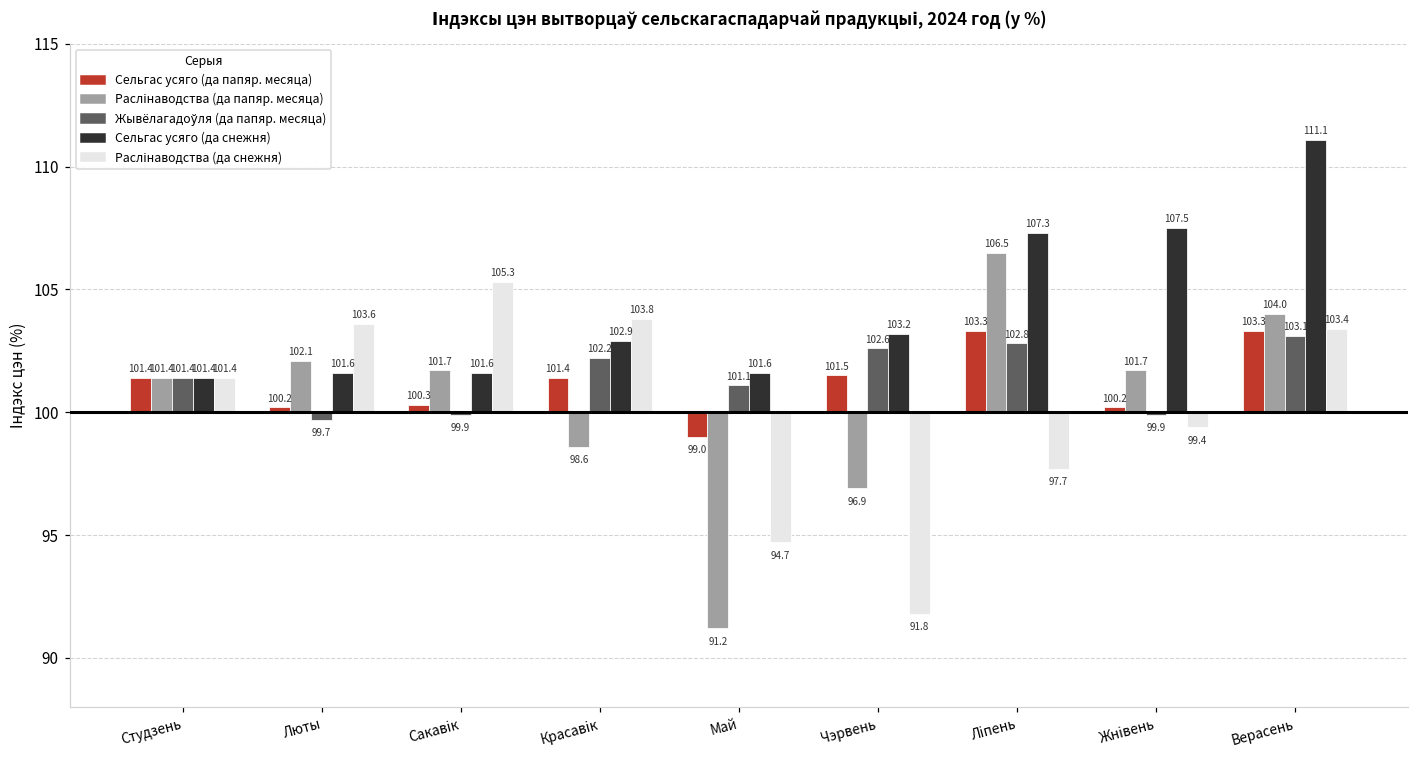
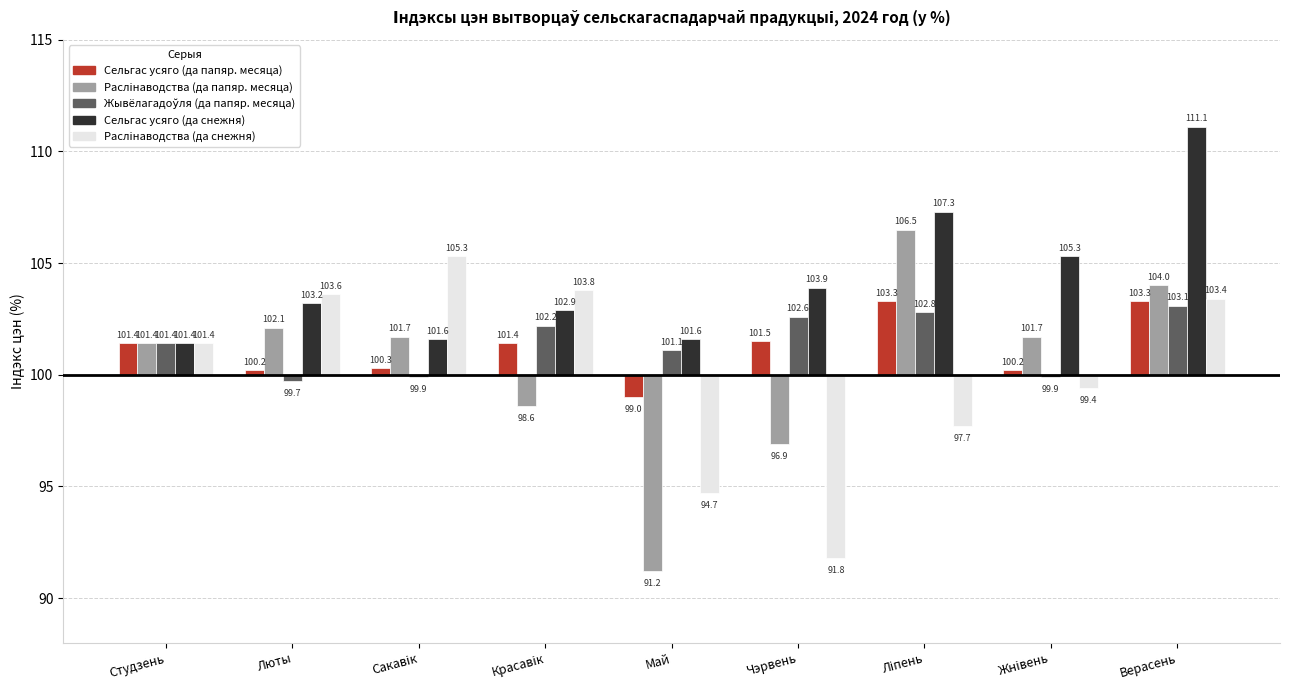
Сельгас усяго (да снежня), Люты: 101.6 -> 103.2
Сельгас усяго (да снежня), Чэрвень: 103.2 -> 103.9
Сельгас усяго (да снежня), Жнівень: 107.5 -> 105.3
